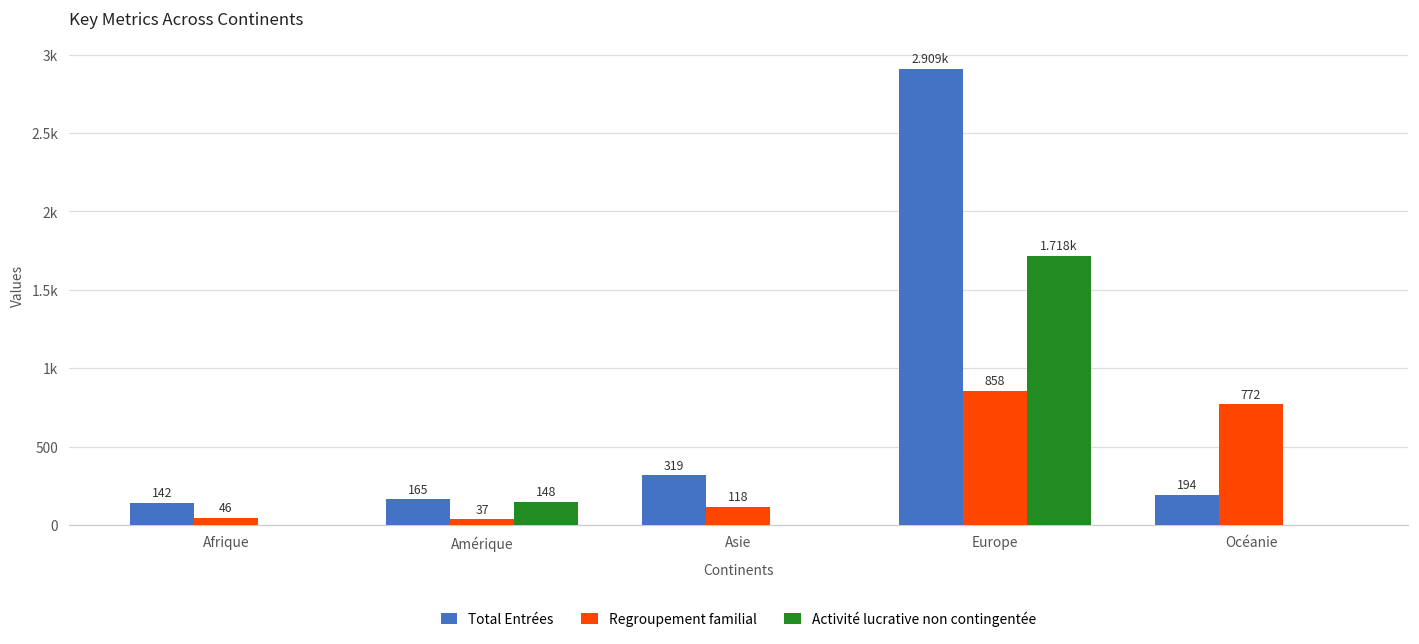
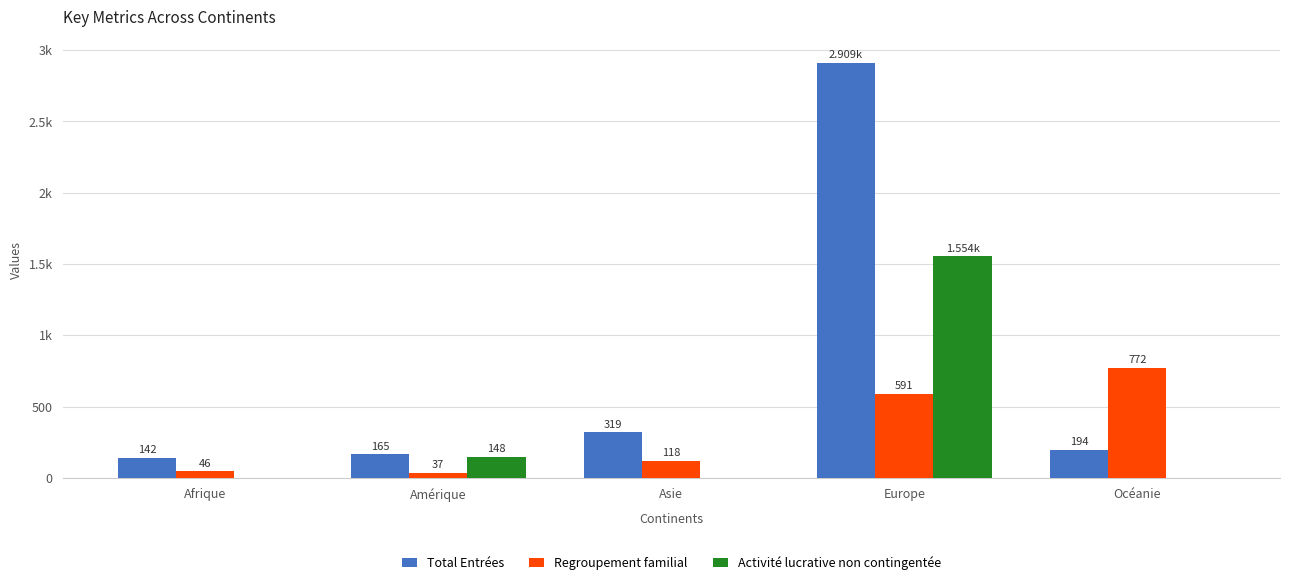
Regroupement familial, Europe: 858 -> 591
Activité lucrative non contingentée, Europe: 1.718k -> 1.554k
